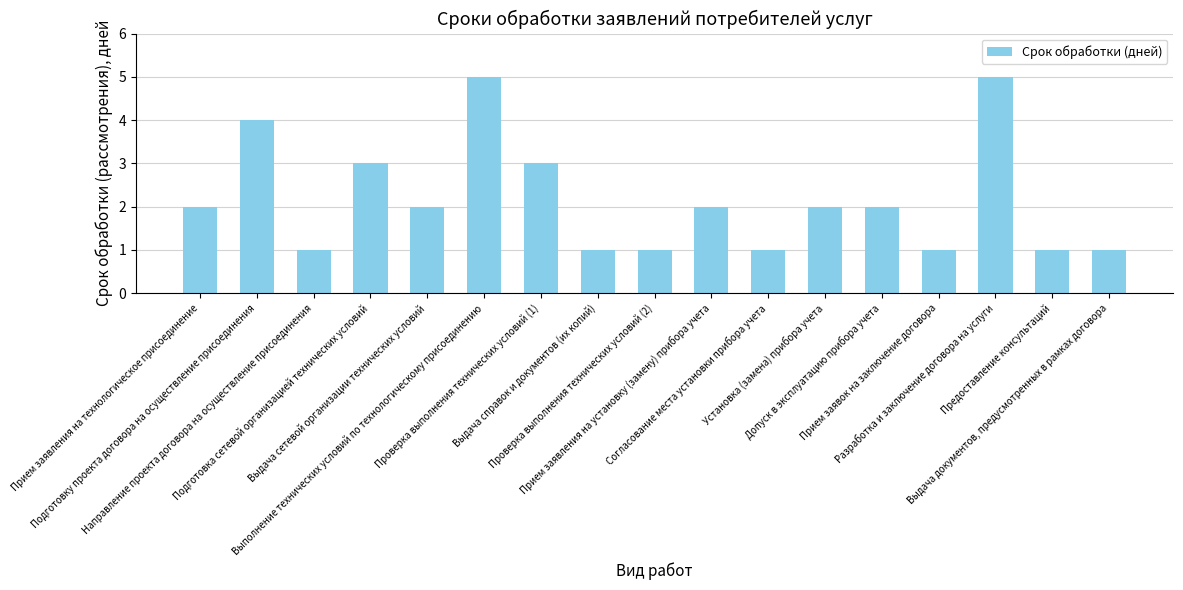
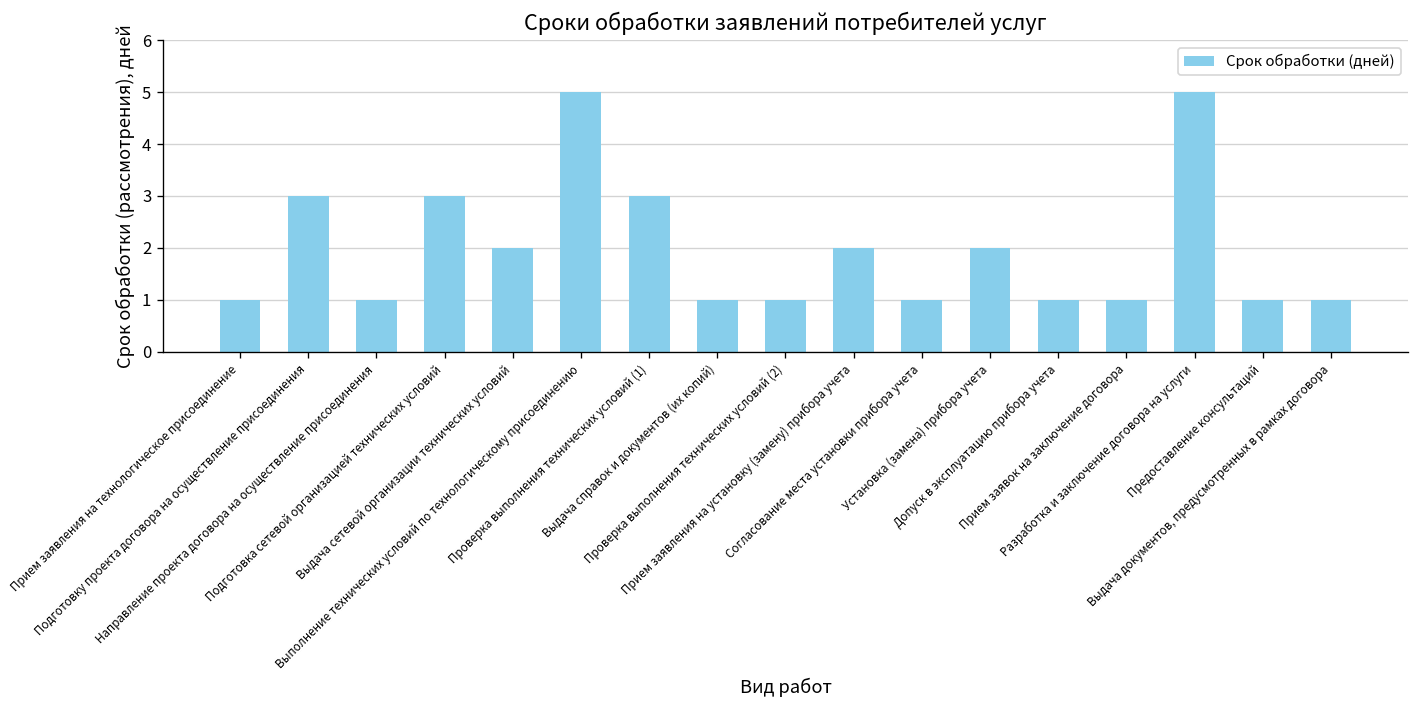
Прием заявления на технологическое присоединение: 2 -> 1
Подготовку проекта договора на осуществление присоединения: 4 -> 3
Допуск в эксплуатацию прибора учета: 2 -> 1
